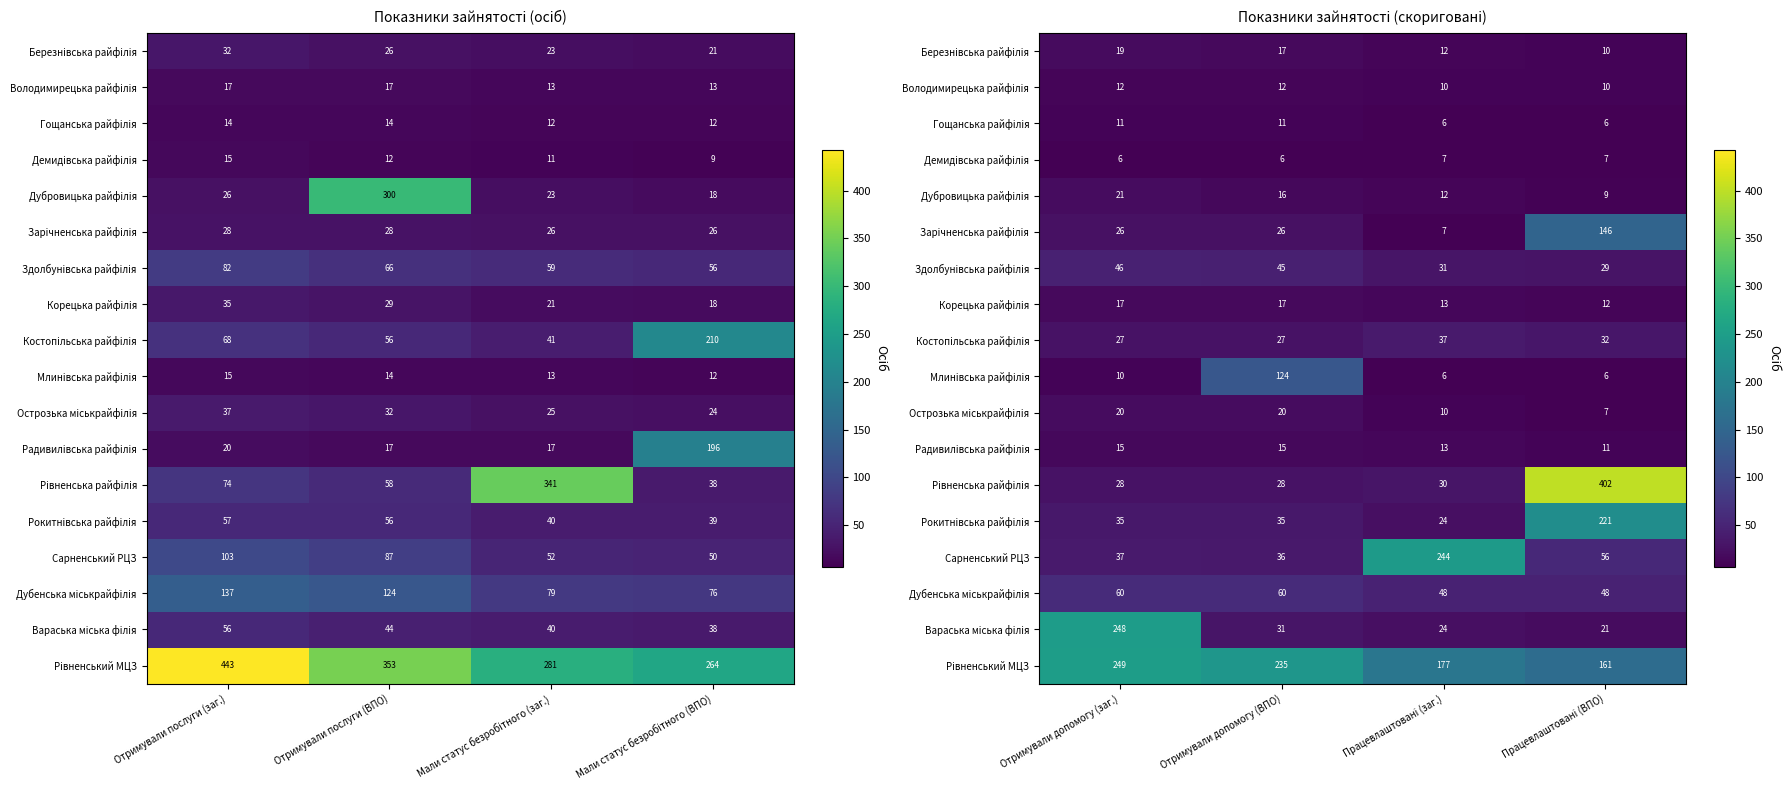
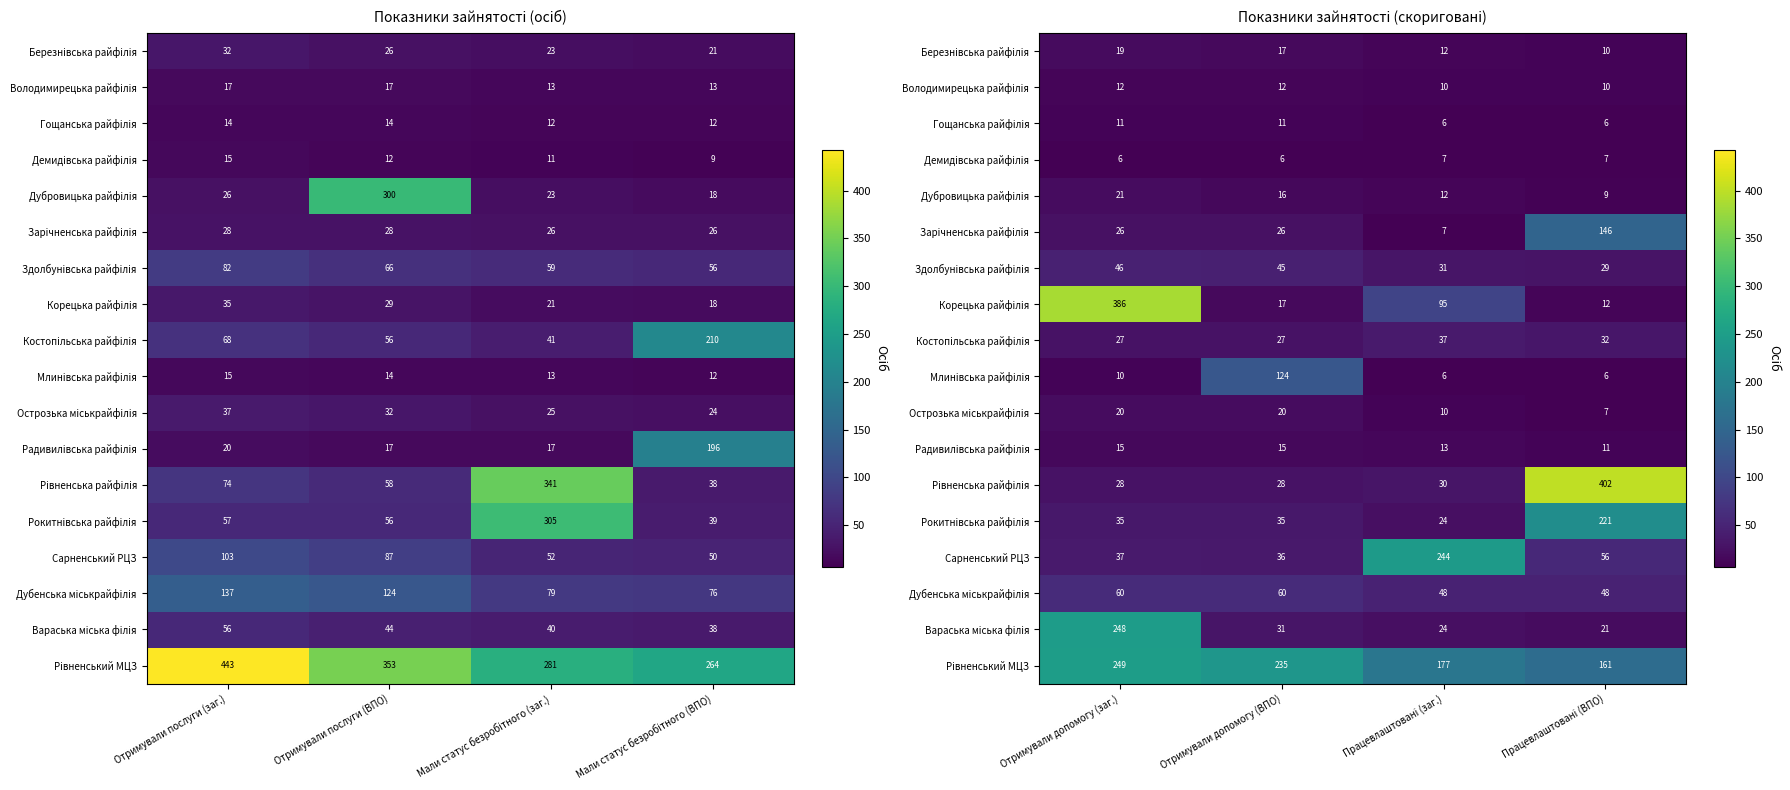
Показники зайнятості (осіб), Рокитнівська райфілія, Мали статус безробітного (заг.): 40 -> 305
Показники зайнятості (скориговані), Корецька райфілія, Отримували допомогу (заг.): 17 -> 386
Показники зайнятості (скориговані), Корецька райфілія, Працевлаштовані (заг.): 13 -> 95
